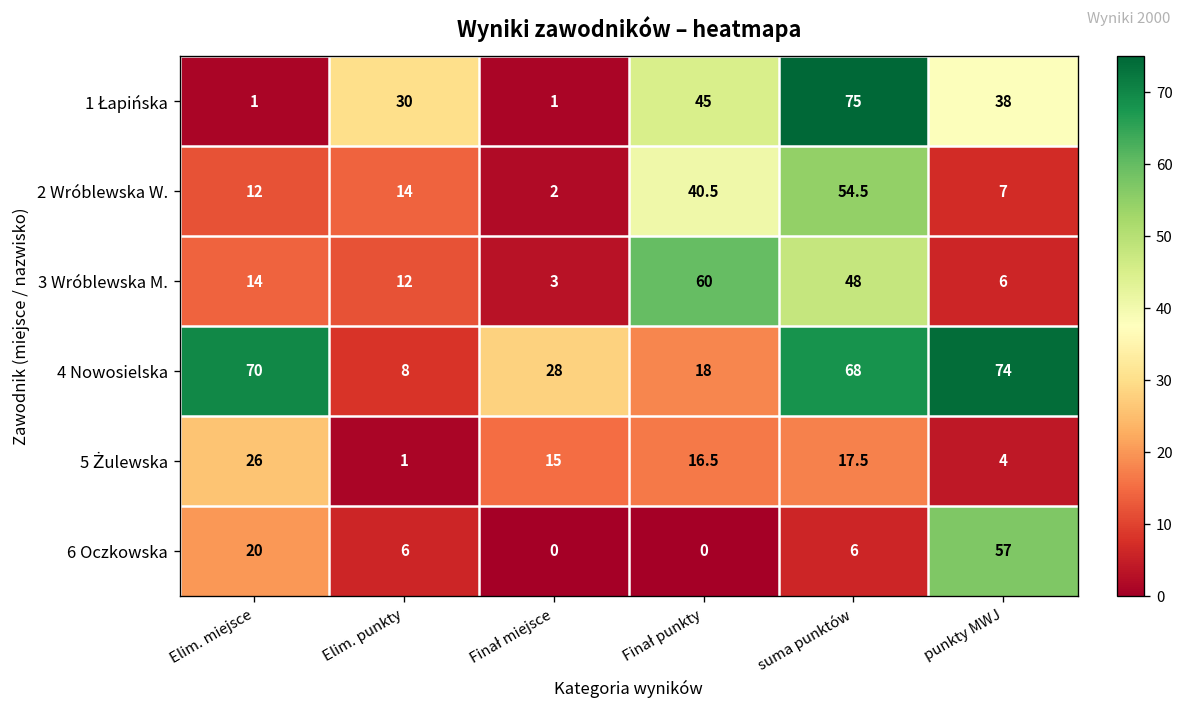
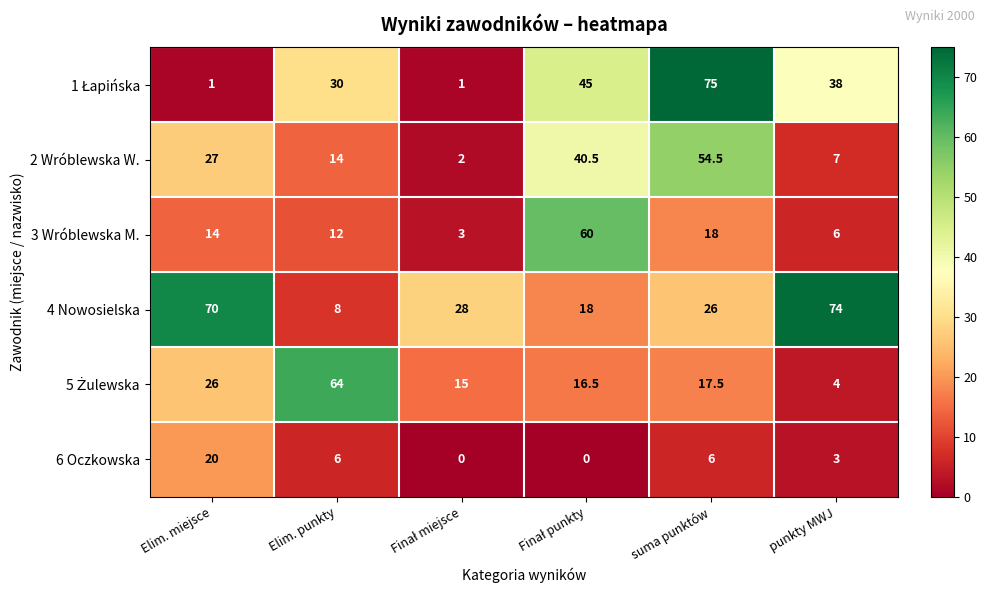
2 Wróblewska W., Elim. miejsce: 12 -> 27
3 Wróblewska M., suma punktów: 48 -> 18
4 Nowosielska, suma punktów: 68 -> 26
5 Żulewska, Elim. punkty: 1 -> 64
6 Oczkowska, punkty MWJ: 57 -> 3
